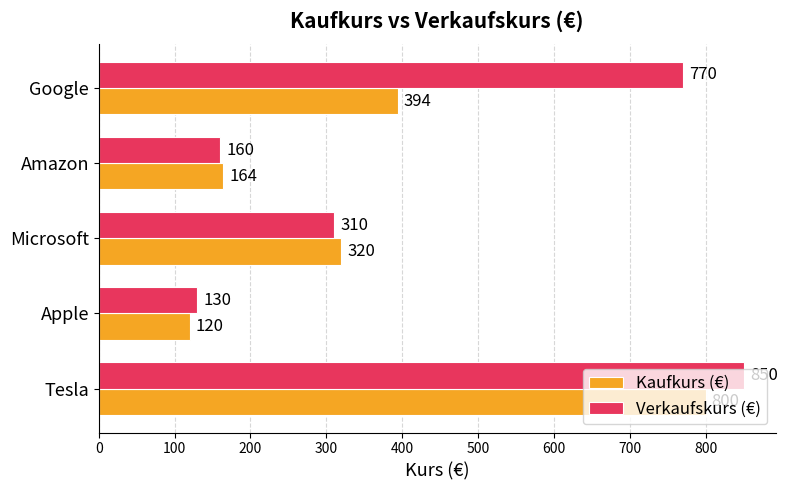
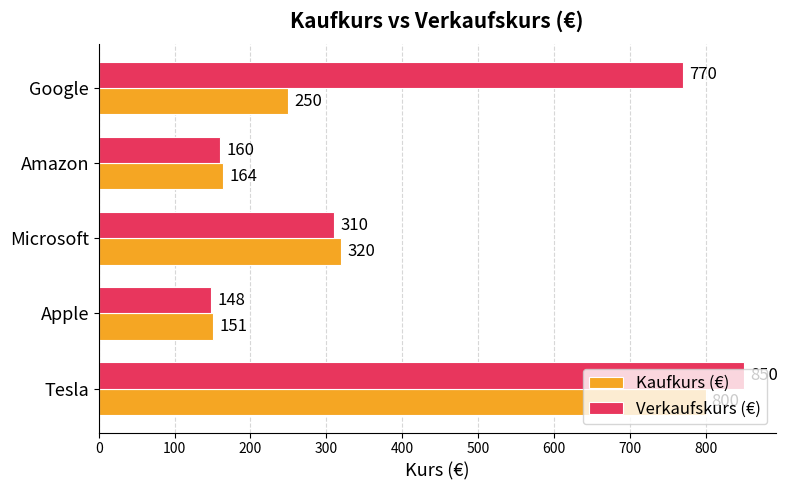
Kaufkurs (€), Google: 394 -> 250
Verkaufskurs (€), Apple: 130 -> 148
Kaufkurs (€), Apple: 120 -> 151
